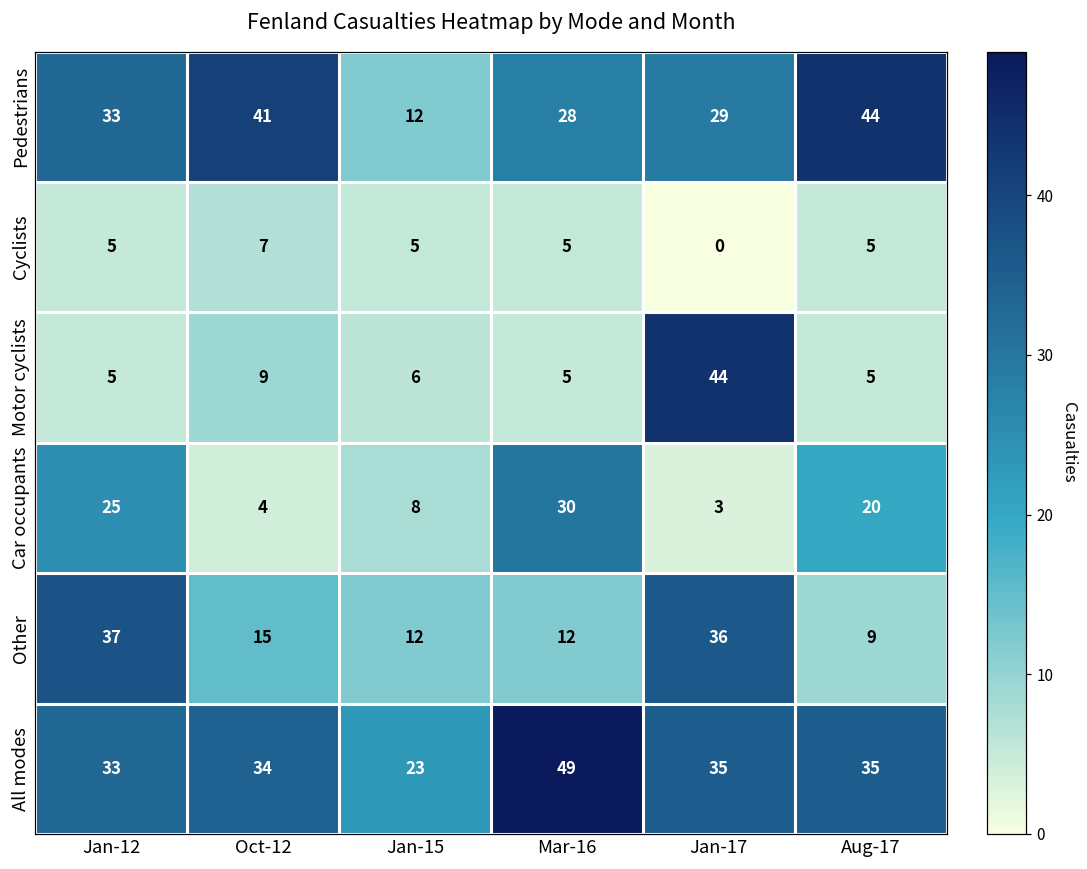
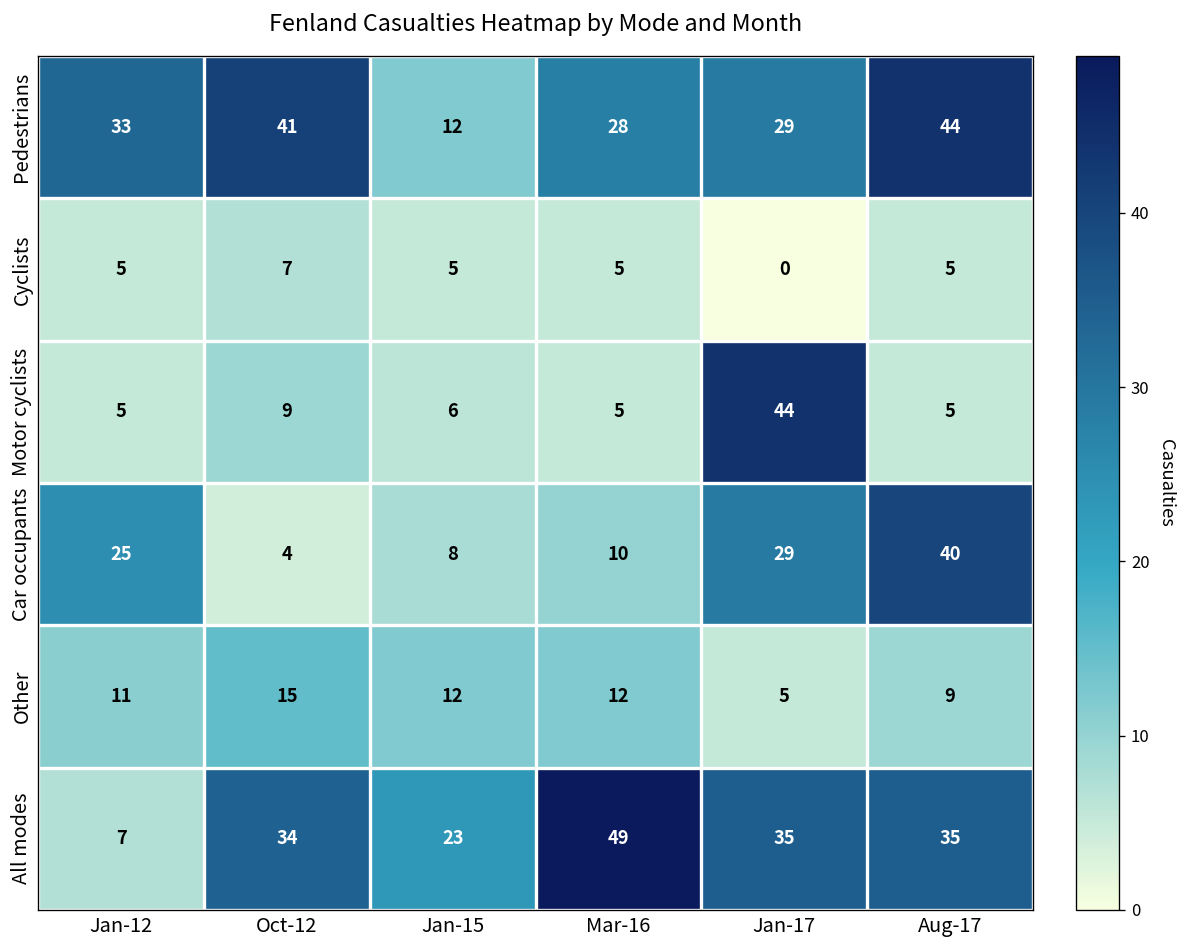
Car occupants, Mar-16: 30 -> 10
Car occupants, Jan-17: 3 -> 29
Car occupants, Aug-17: 20 -> 40
Other, Jan-12: 37 -> 11
Other, Jan-17: 36 -> 5
All modes, Jan-12: 33 -> 7
